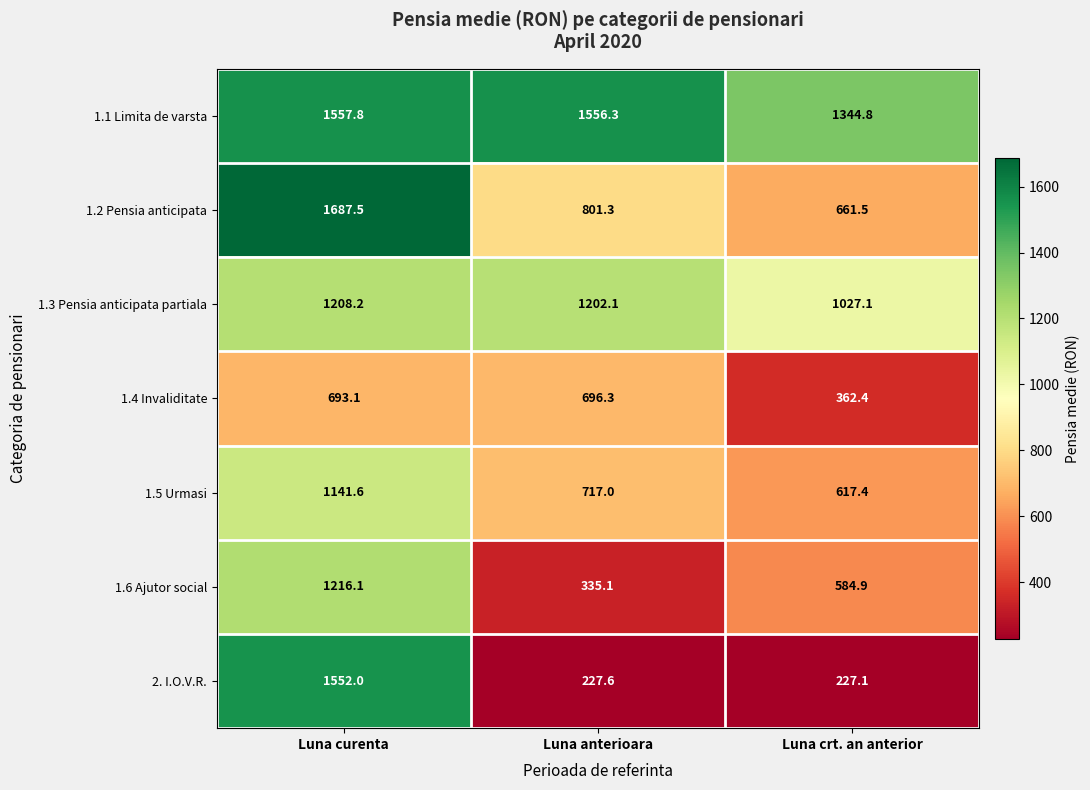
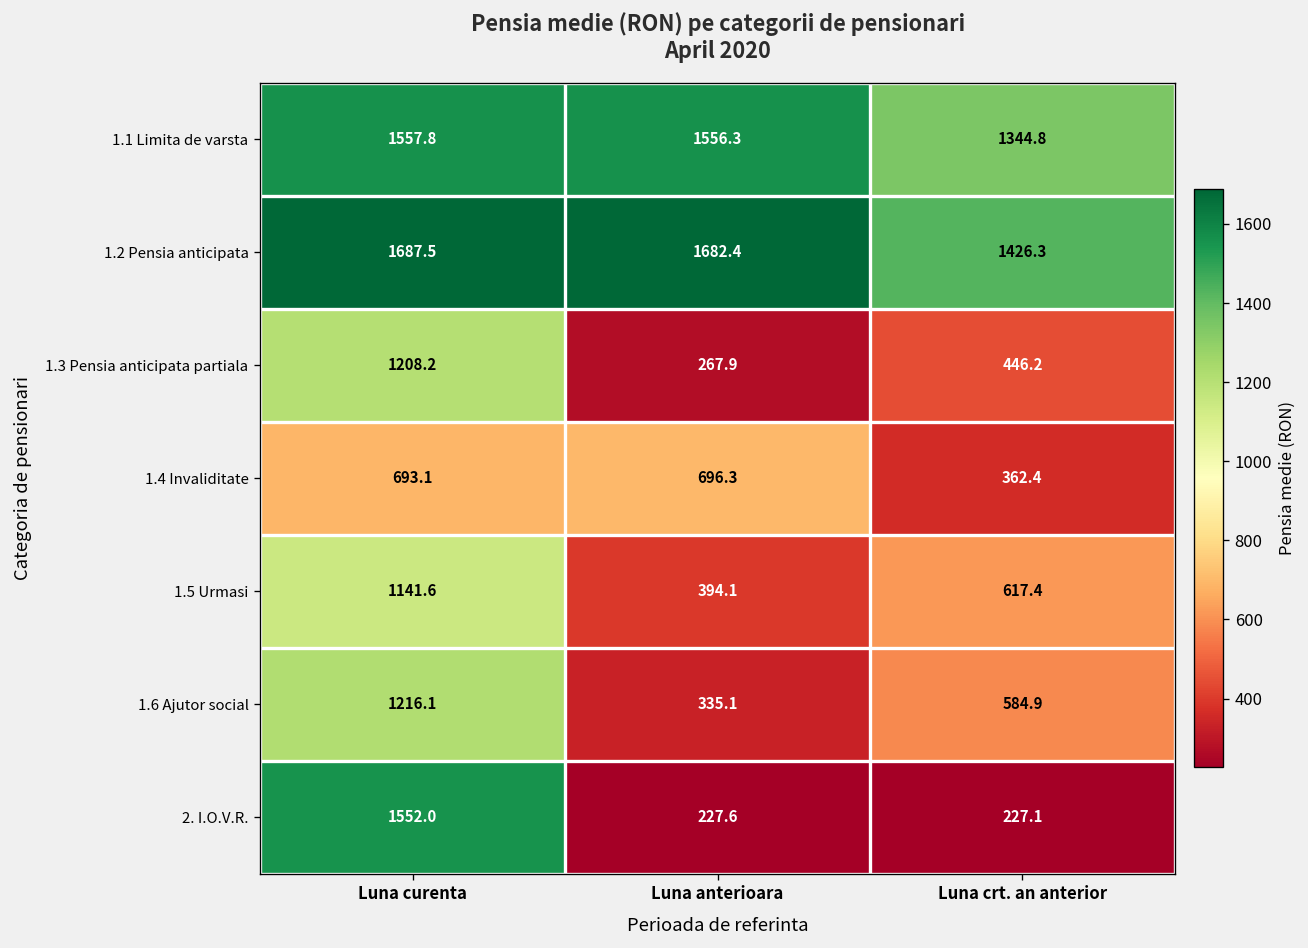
1.2 Pensia anticipata, Luna anterioara: 801.3 -> 1682.4
1.2 Pensia anticipata, Luna crt. an anterior: 661.5 -> 1426.3
1.3 Pensia anticipata partiala, Luna anterioara: 1202.1 -> 267.9
1.3 Pensia anticipata partiala, Luna crt. an anterior: 1027.1 -> 446.2
1.5 Urmasi, Luna anterioara: 717.0 -> 394.1
